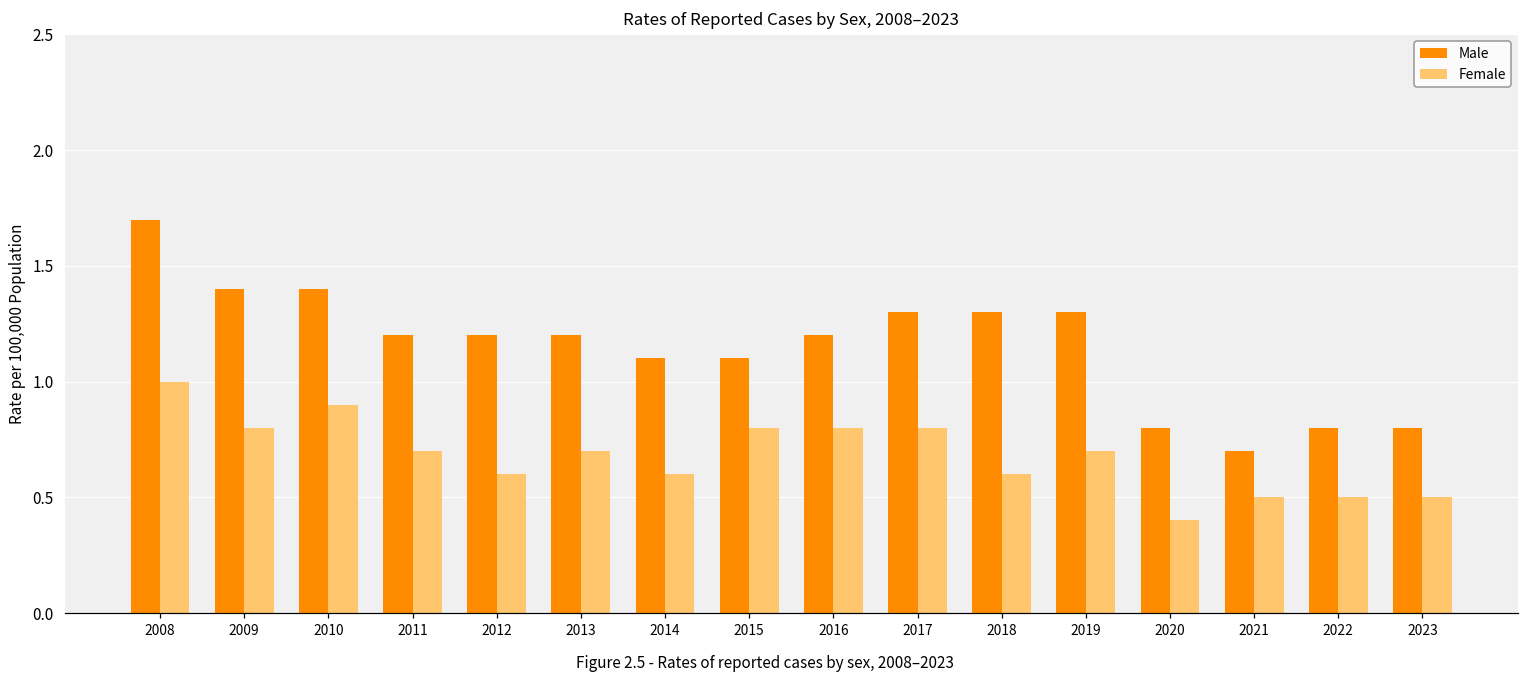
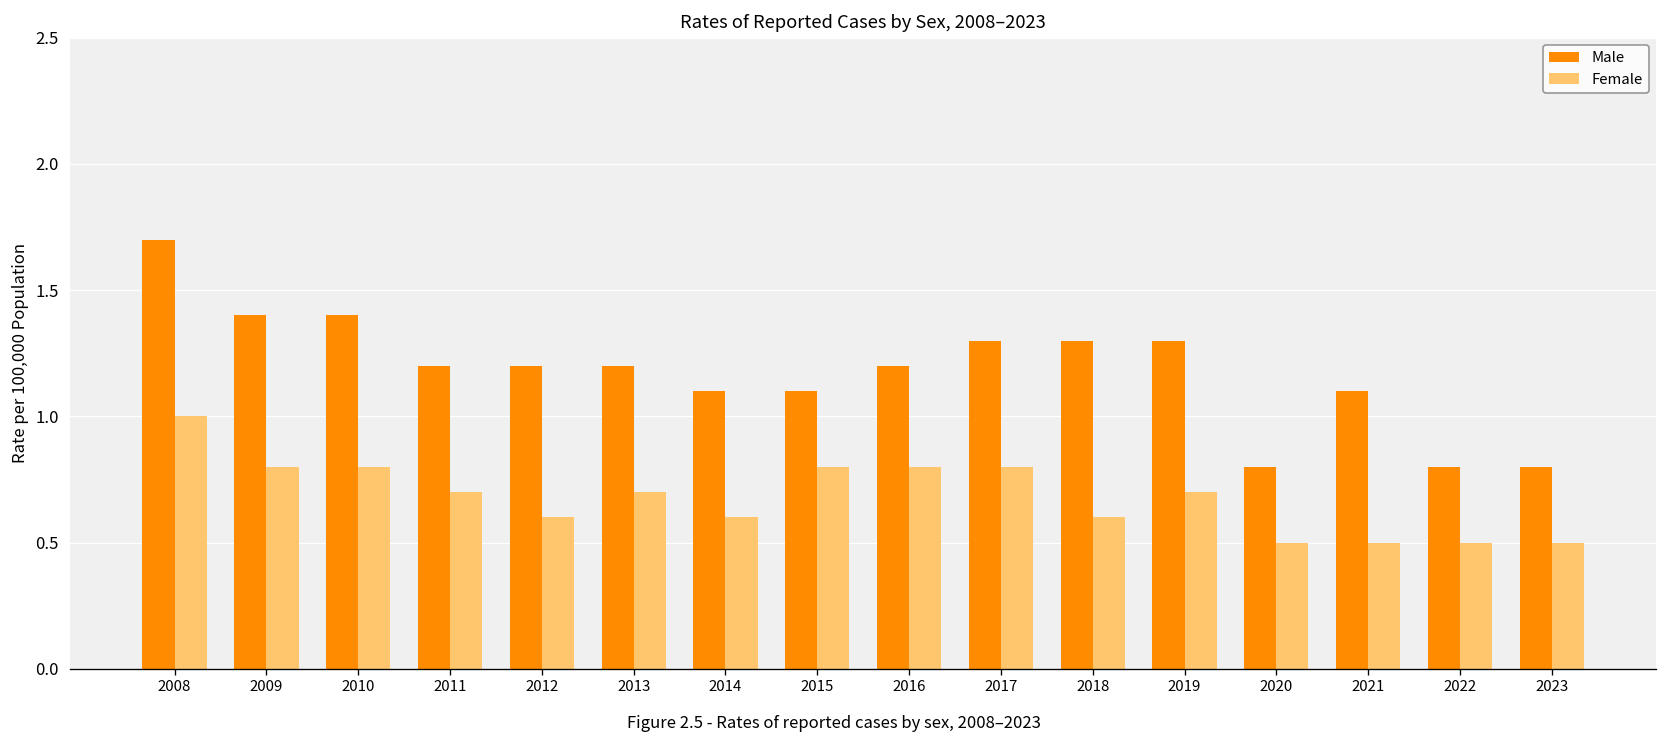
Female, 2010: 0.9 -> 0.8
Female, 2020: 0.4 -> 0.5
Male, 2021: 0.7 -> 1.1
